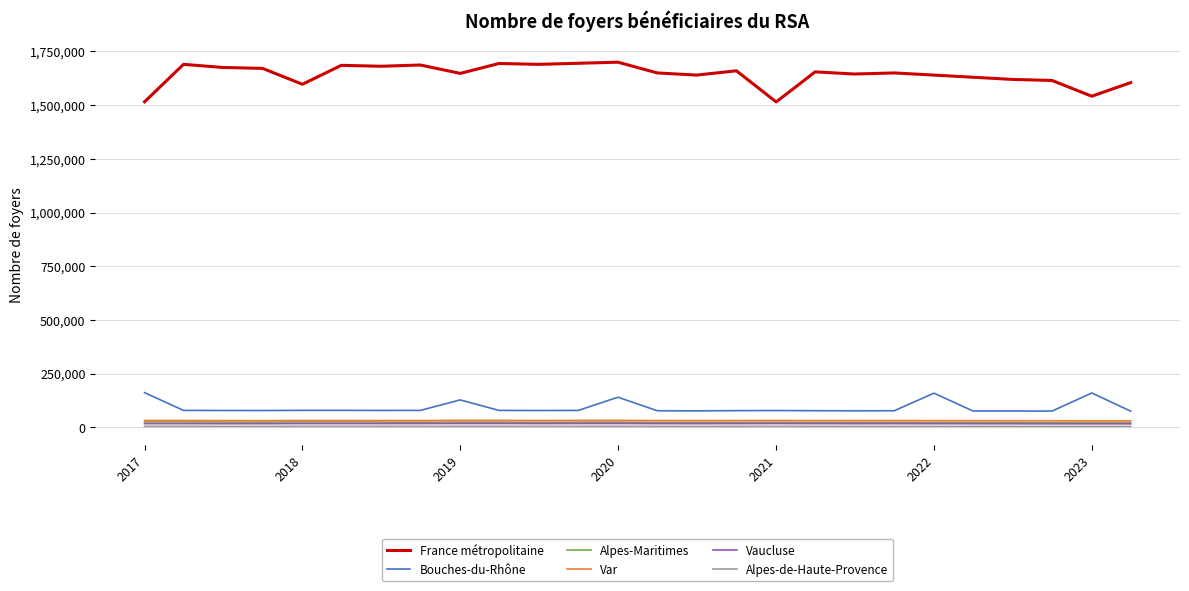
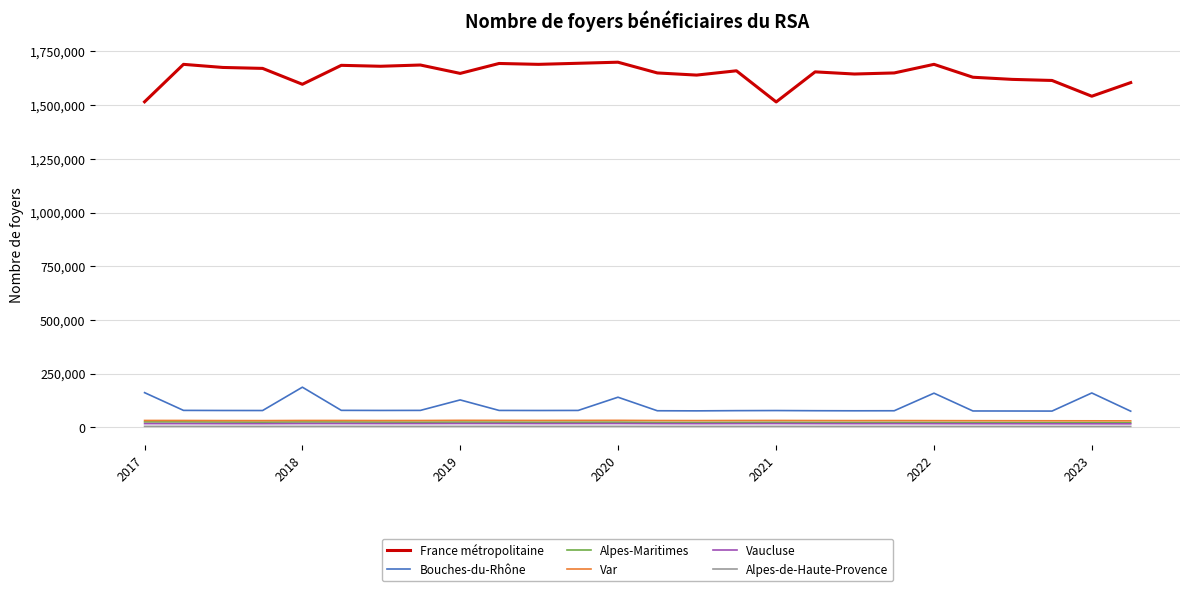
Bouches-du-Rhône, 2018: 80,000 -> 190,000
France métropolitaine, 2022: 1,640,000 -> 1,690,000
